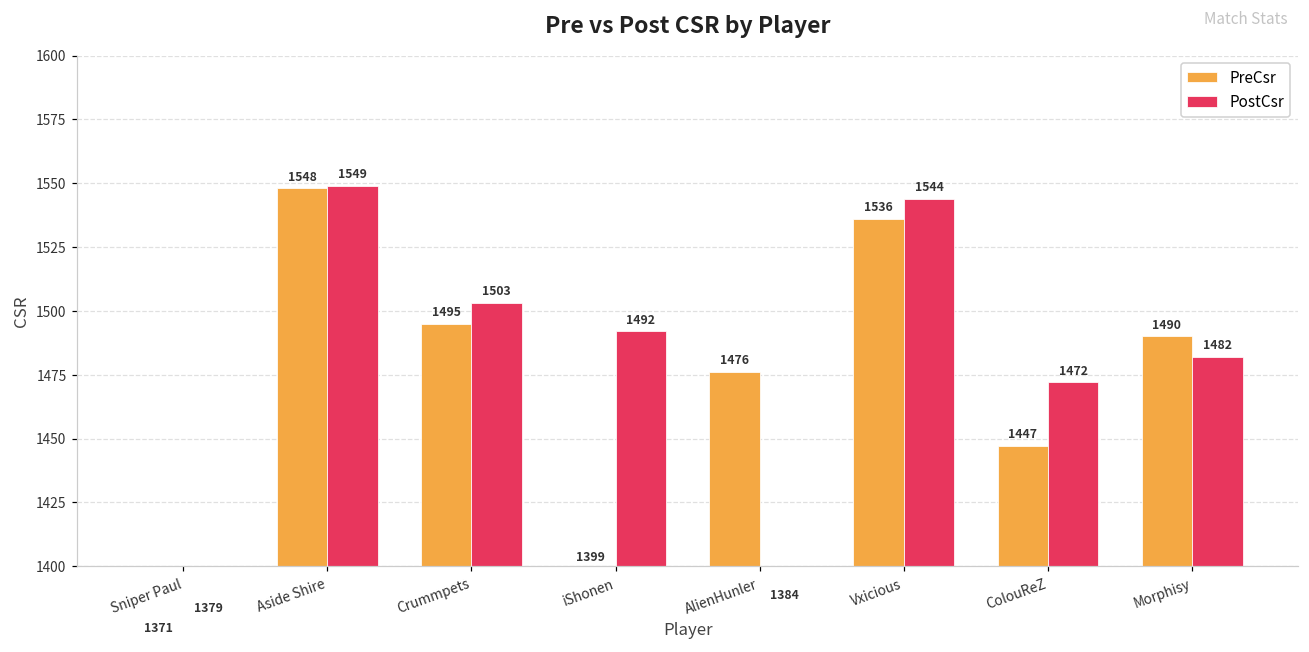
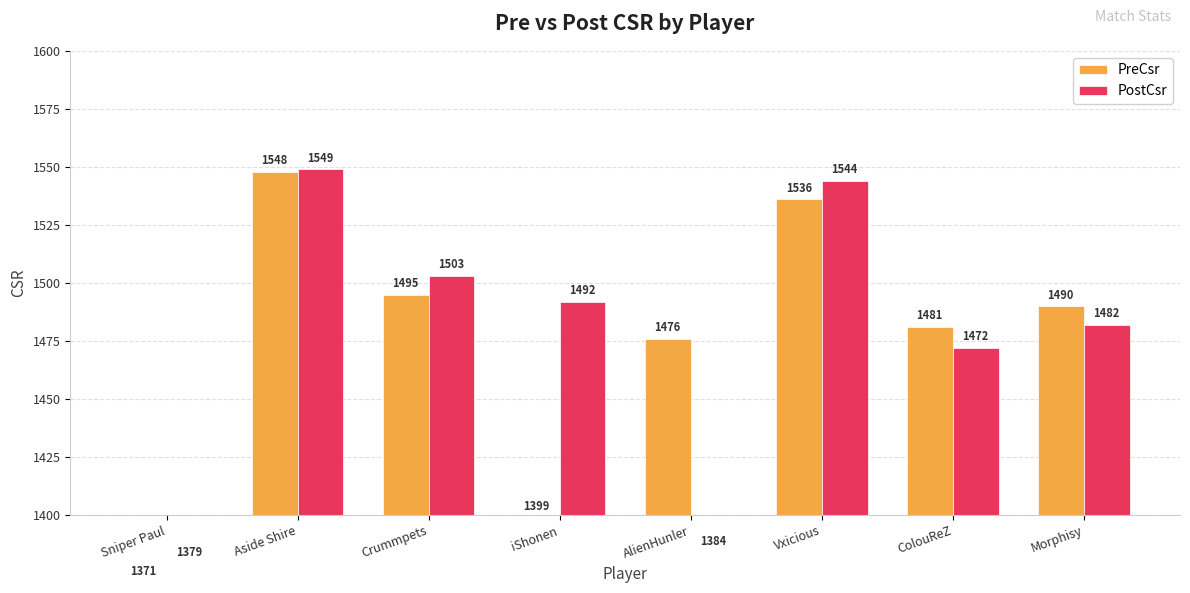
PreCsr, ColouReZ: 1447 -> 1481
